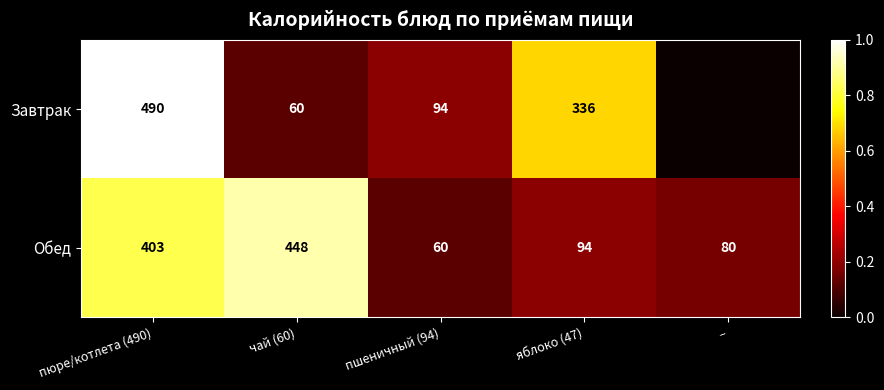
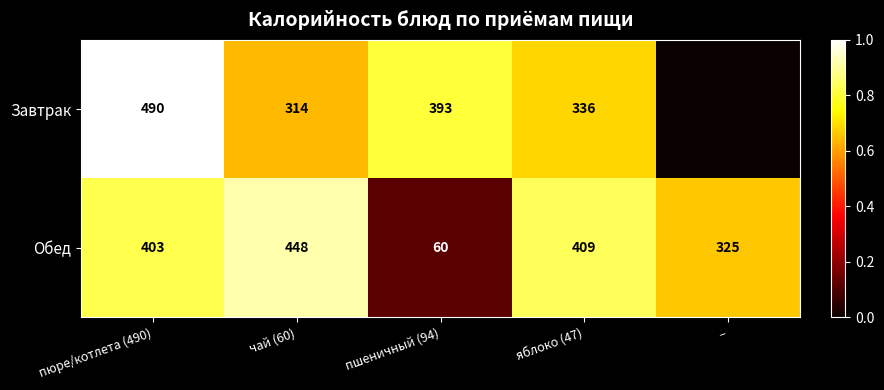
Завтрак, чай (60): 60 -> 314
Завтрак, пшеничный (94): 94 -> 393
Обед, яблоко (47): 94 -> 409
Обед, –: 80 -> 325
